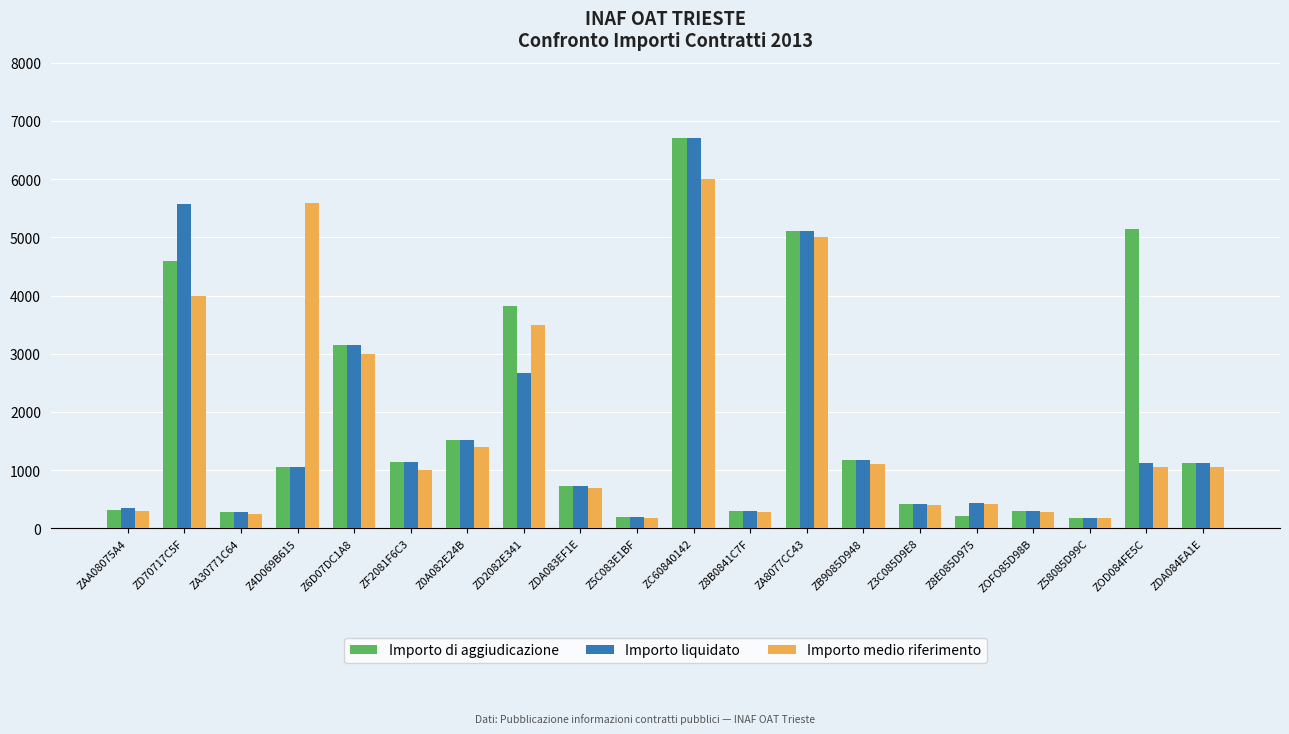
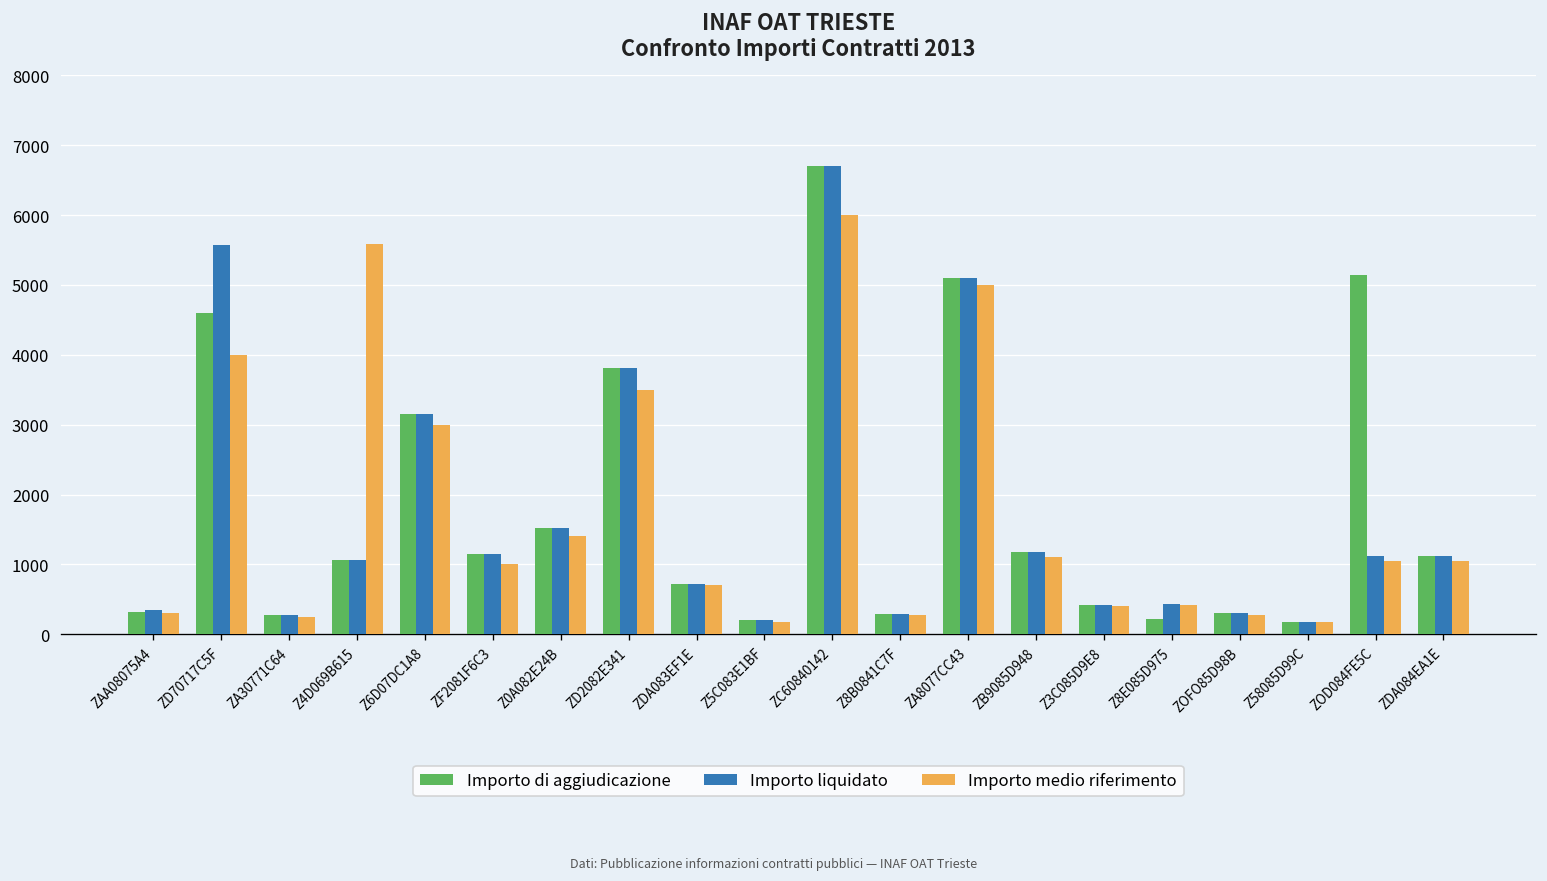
Importo liquidato, ZD2082E341: 2700 -> 3800
